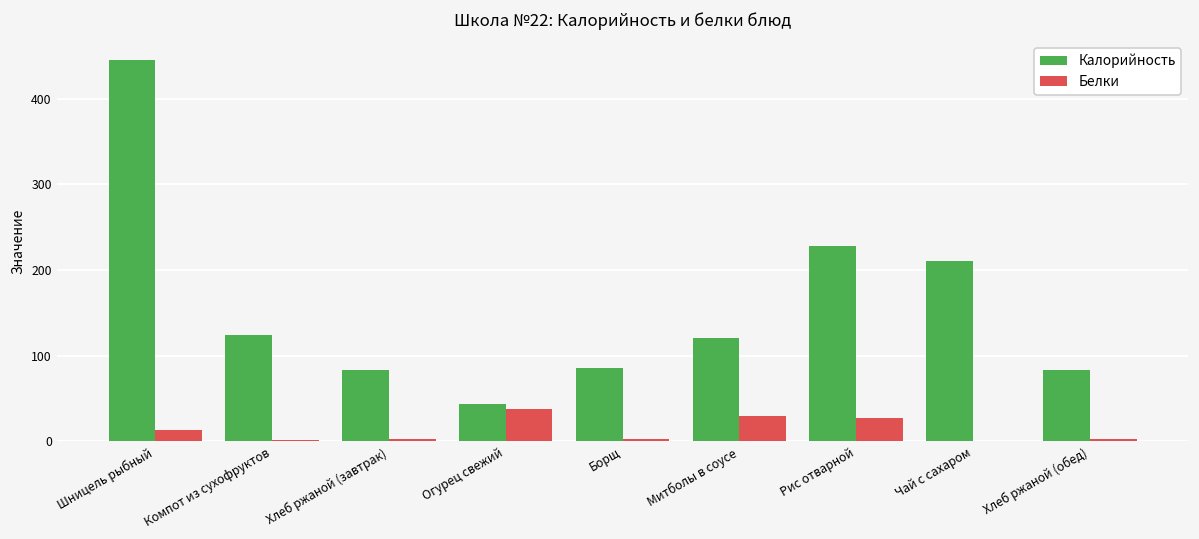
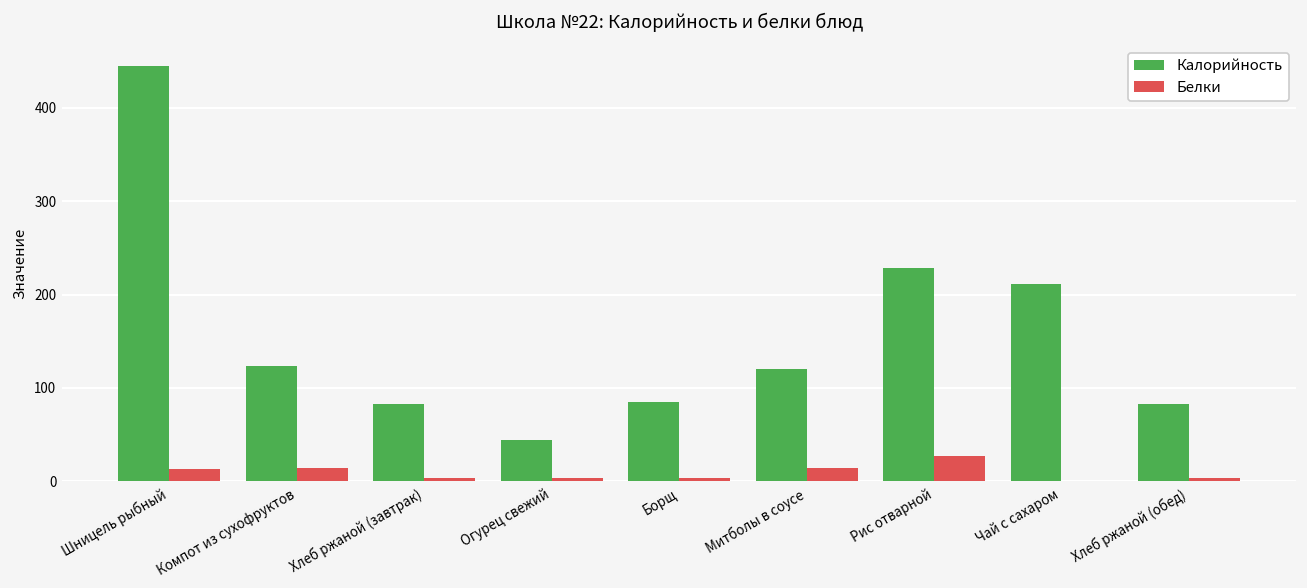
Белки, Компот из сухофруктов: 0 -> 10
Белки, Огурец свежий: 40 -> 0
Белки, Митболы в соусе: 30 -> 10
